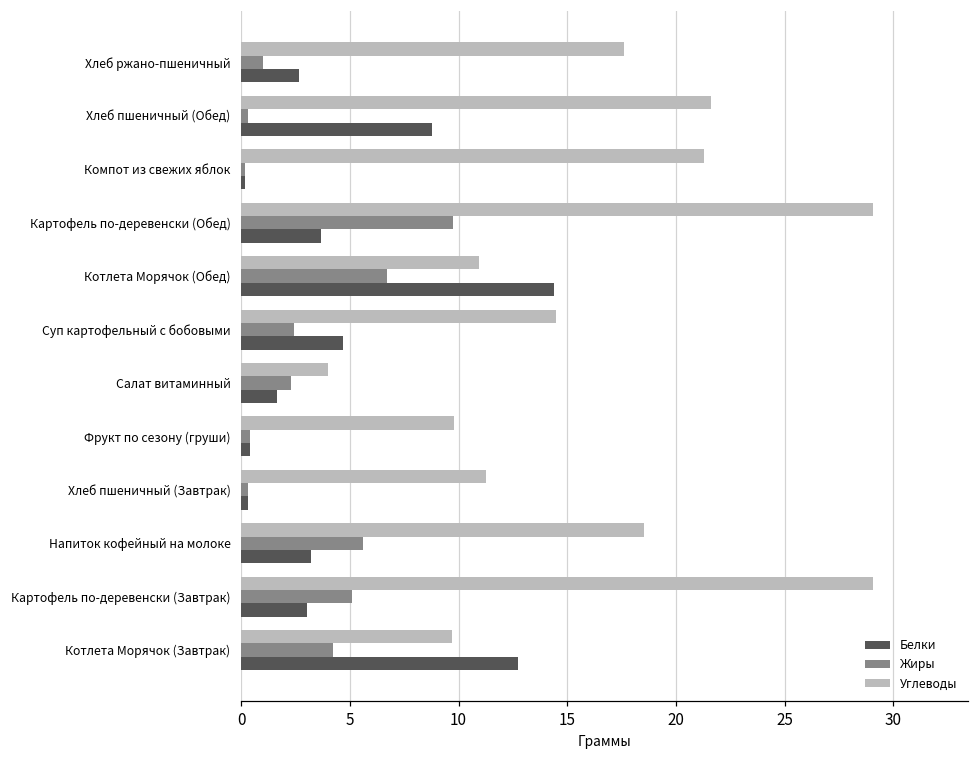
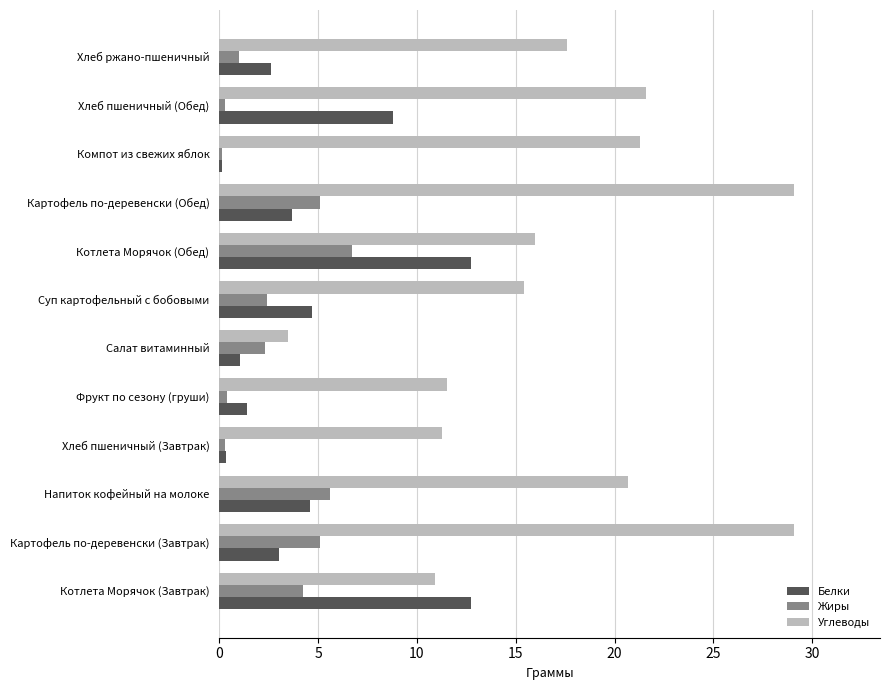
Жиры, Картофель по-деревенски (Обед): 9.8 -> 5.1
Углеводы, Котлета Морячок (Обед): 10.9 -> 16.0
Белки, Котлета Морячок (Обед): 14.4 -> 12.7
Углеводы, Суп картофельный с бобовыми: 14.5 -> 15.4
Углеводы, Салат витаминный: 4.0 -> 3.5
Белки, Салат витаминный: 1.7 -> 1.1
Углеводы, Фрукт по сезону (груши): 9.8 -> 11.5
Белки, Фрукт по сезону (груши): 0.4 -> 1.4
Углеводы, Напиток кофейный на молоке: 18.5 -> 20.7
Белки, Напиток кофейный на молоке: 3.2 -> 4.6
Углеводы, Котлета Морячок (Завтрак): 9.7 -> 10.9
